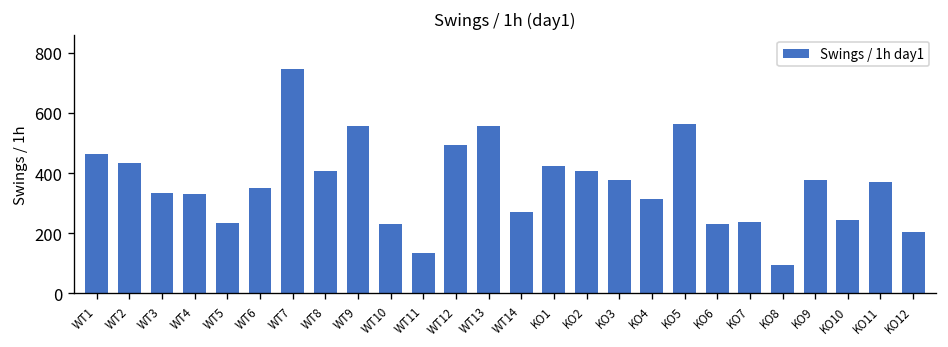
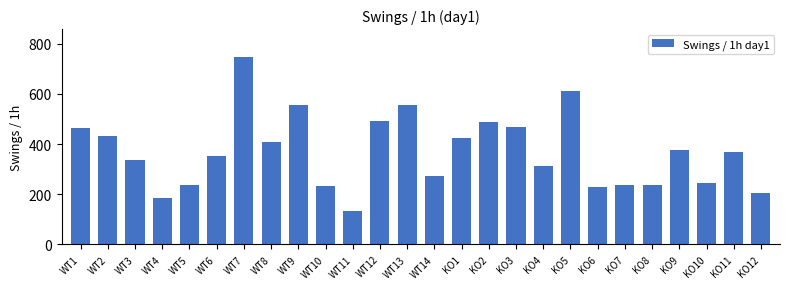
WT4: 330 -> 190
KO2: 410 -> 490
KO3: 380 -> 470
KO5: 560 -> 610
KO8: 90 -> 240
